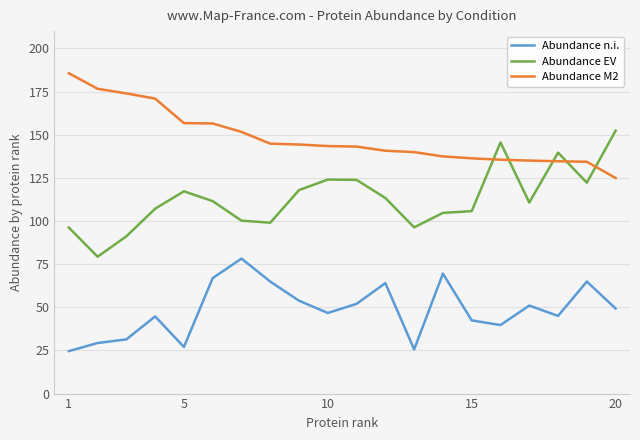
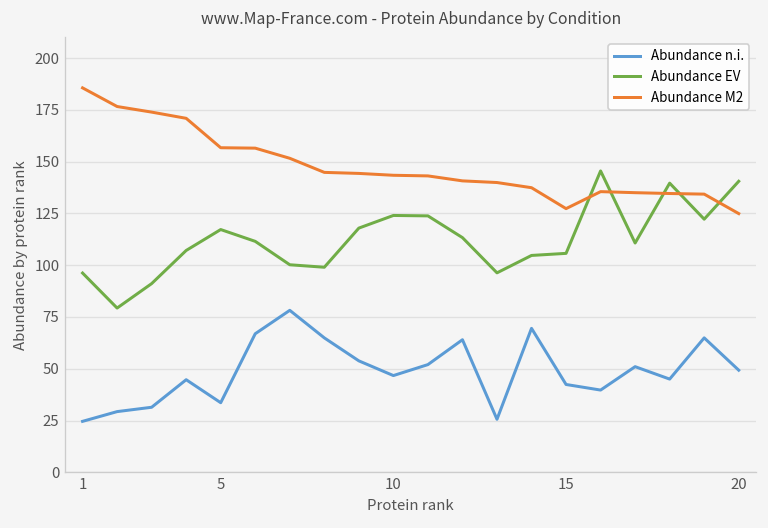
Abundance n.i., 5: 27 -> 34
Abundance M2, 15: 136 -> 127
Abundance EV, 20: 152 -> 141
